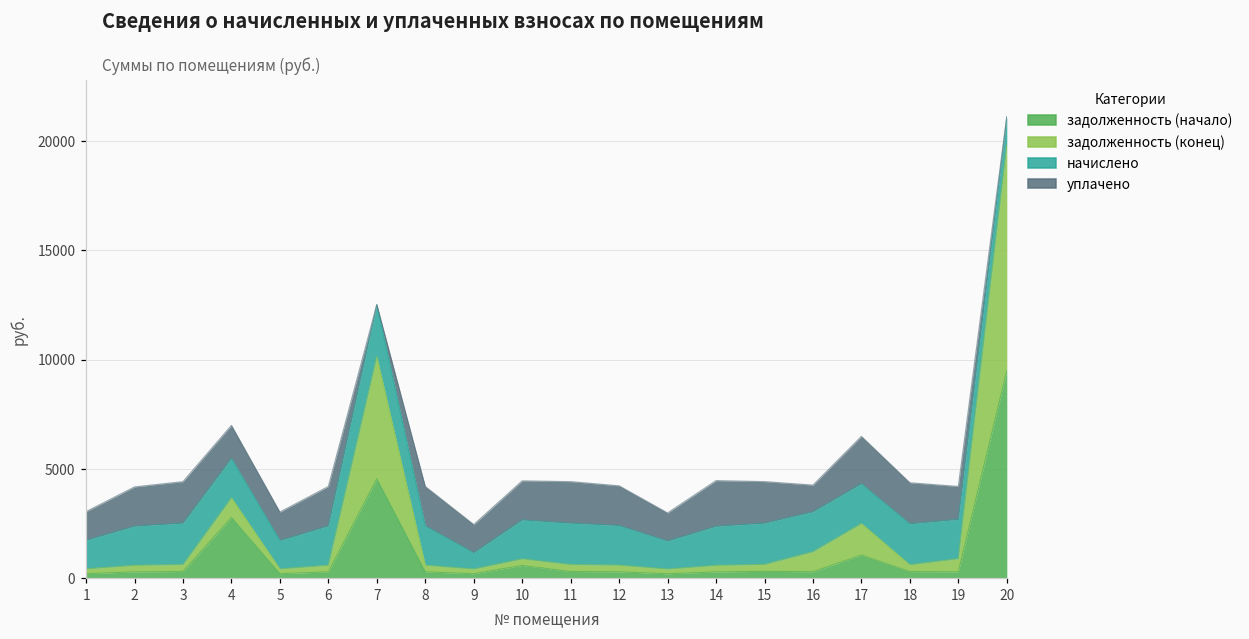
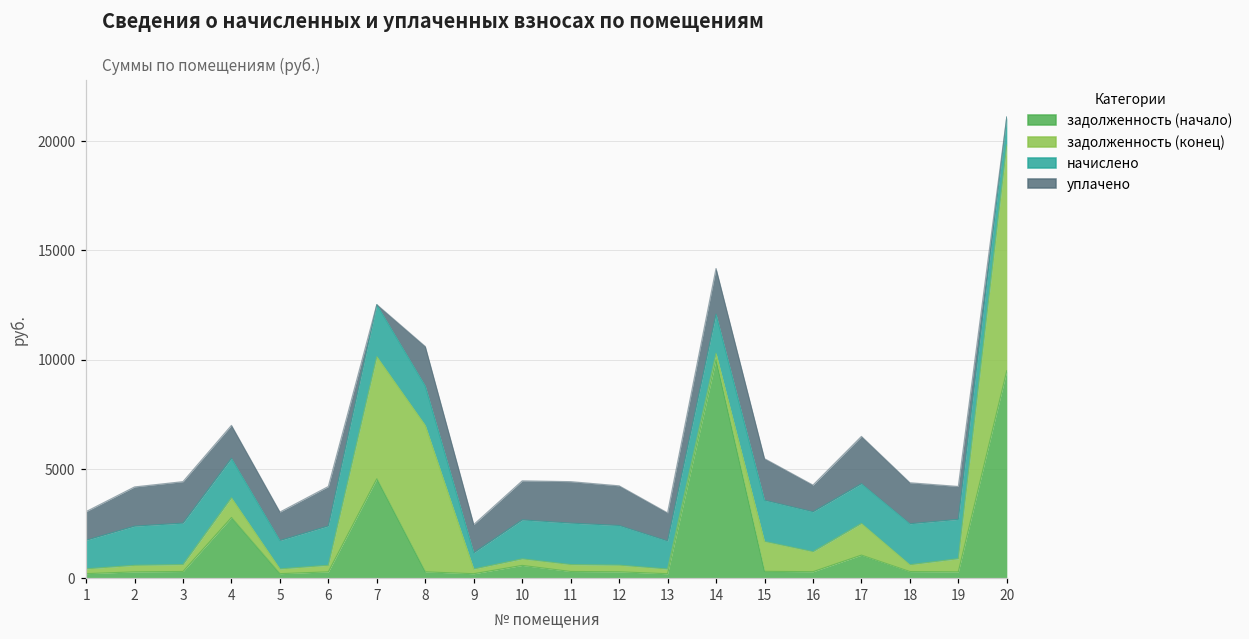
задолженность (конец), 8: 300 -> 6700
задолженность (начало), 14: 300 -> 10000
задолженность (конец), 15: 300 -> 1400
